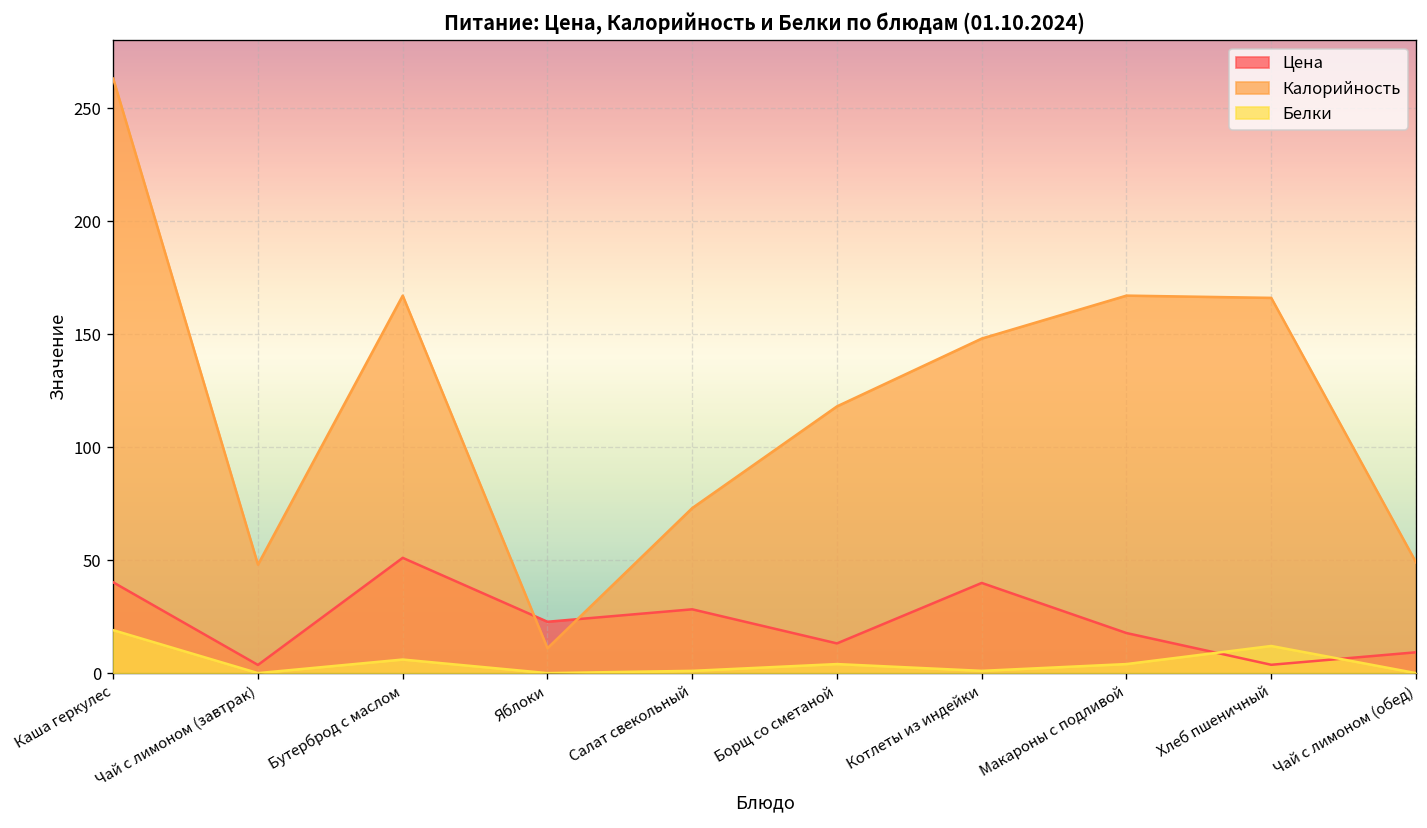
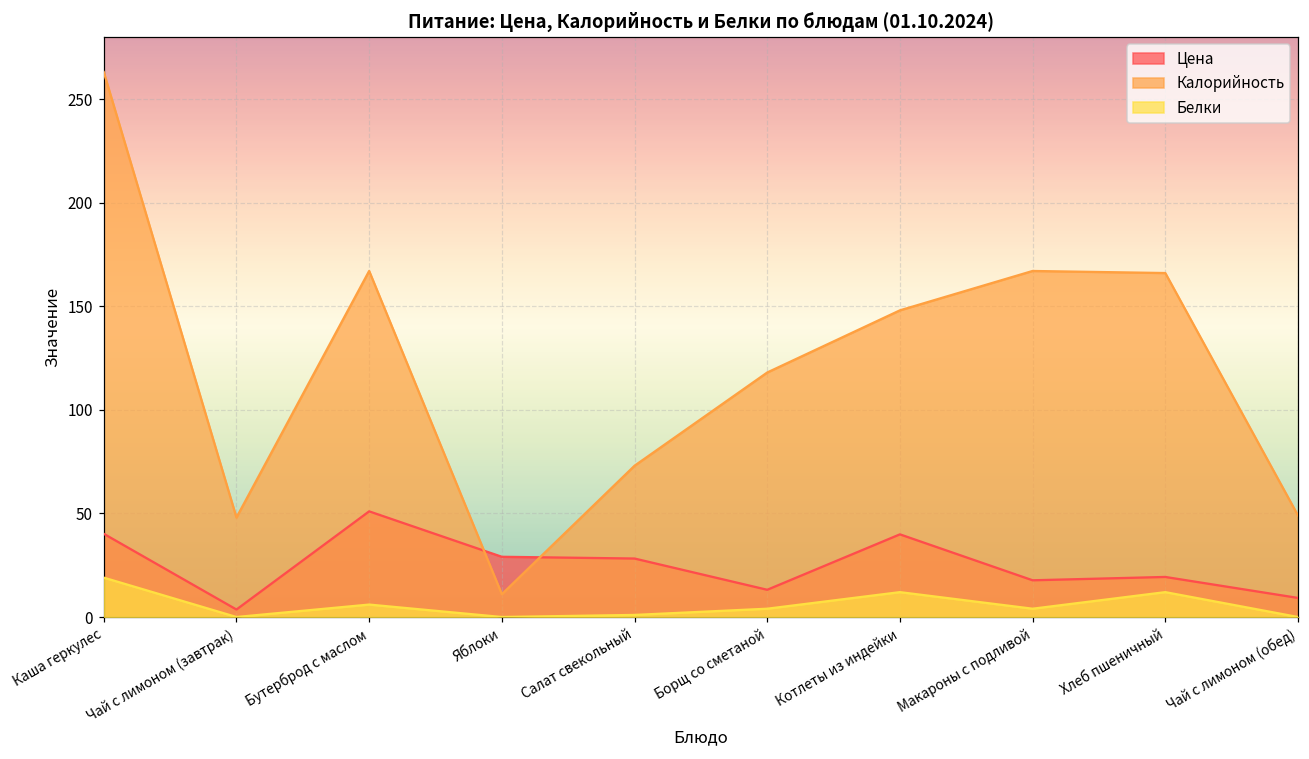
Цена, Яблоки: 23 -> 29
Белки, Котлеты из индейки: 1 -> 12
Цена, Хлеб пшеничный: 4 -> 19
